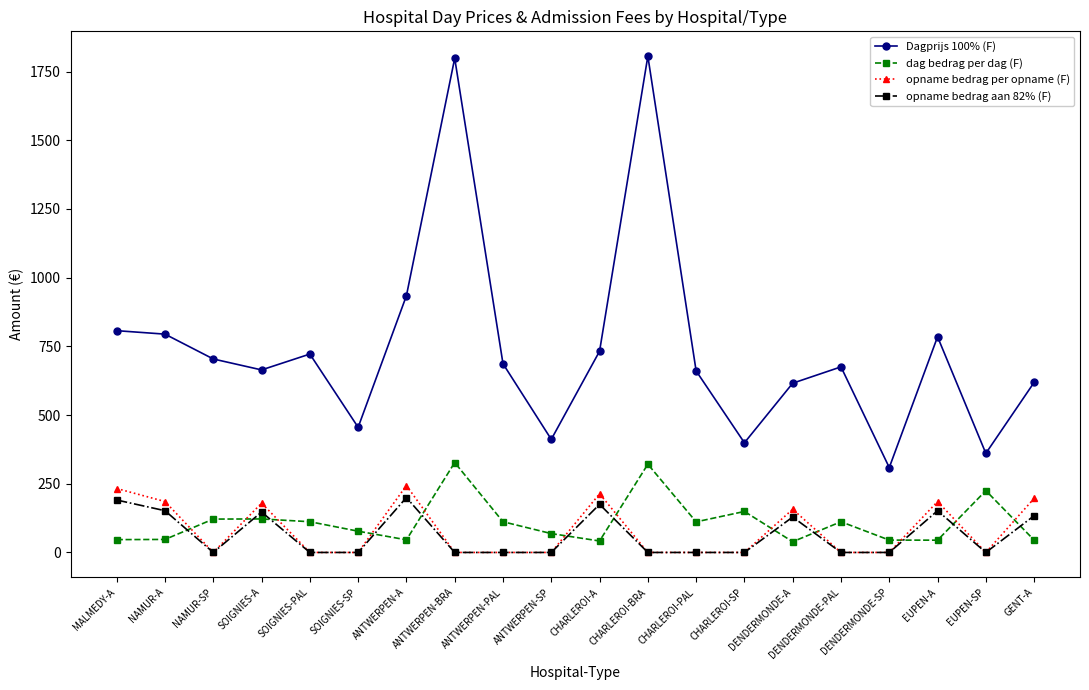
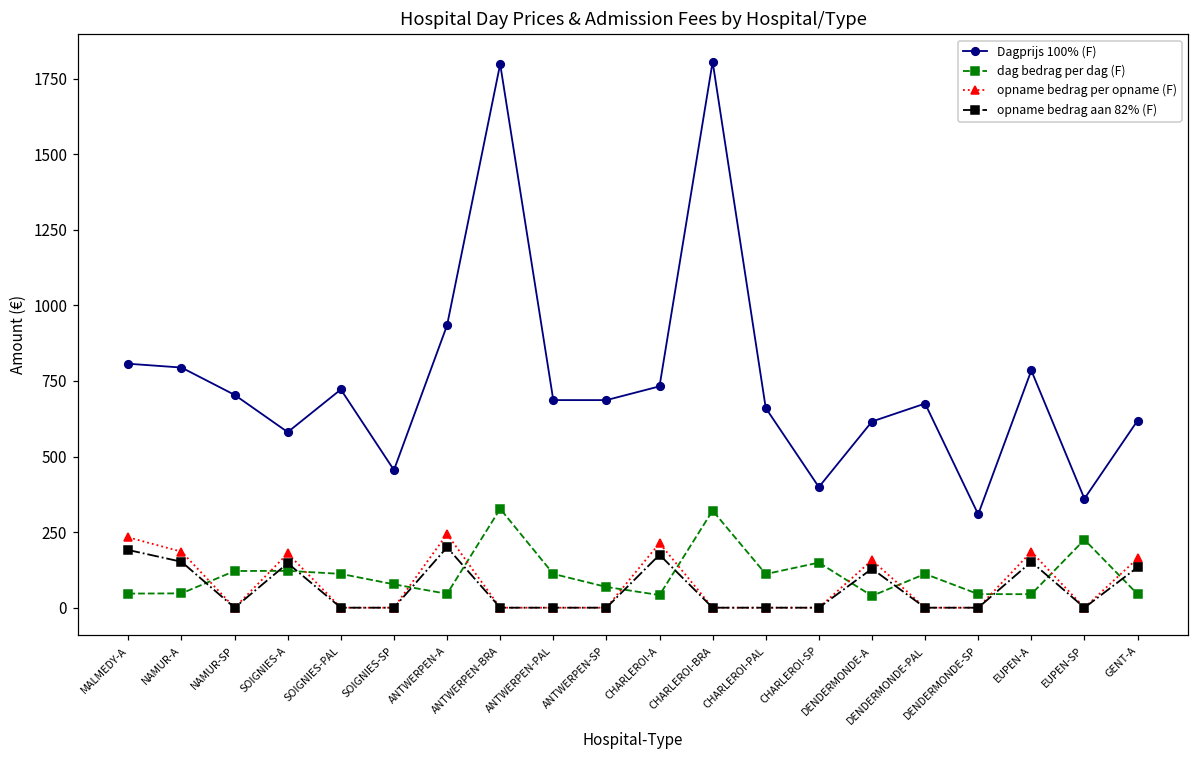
Dagprijs 100% (F), SOIGNIES-A: 660 -> 580
Dagprijs 100% (F), ANTWERPEN-SP: 410 -> 690
opname bedrag per opname (F), GENT-A: 200 -> 160
